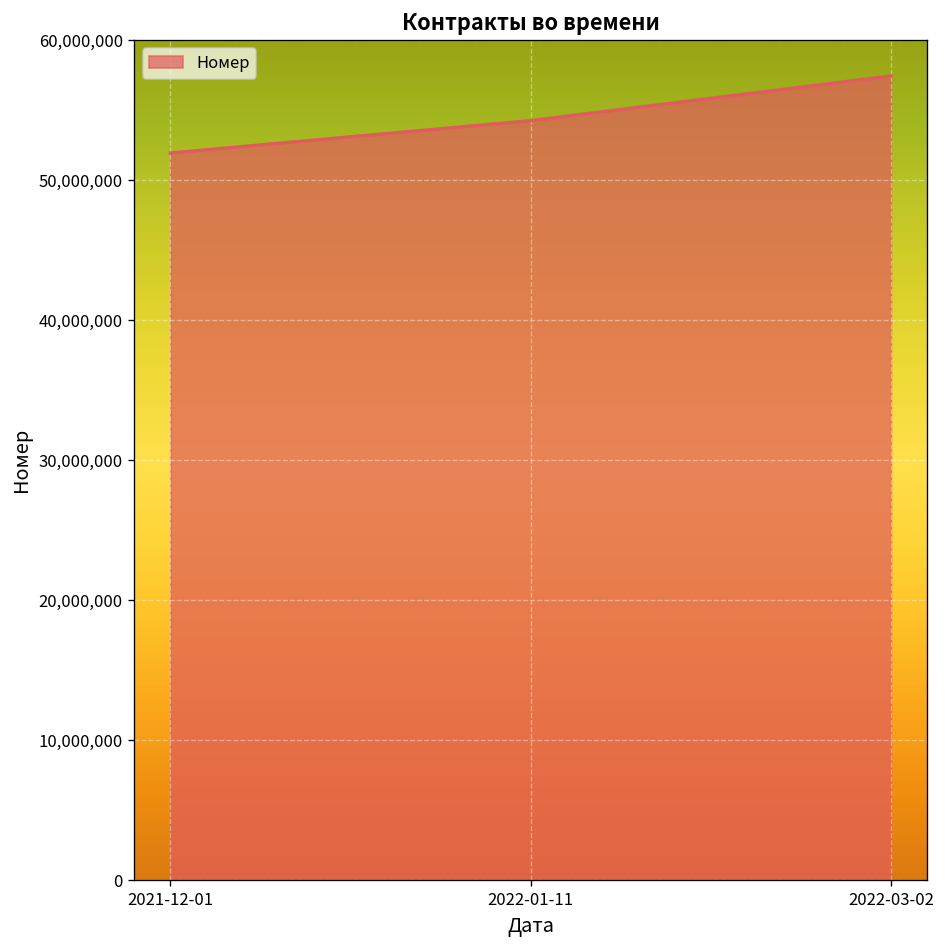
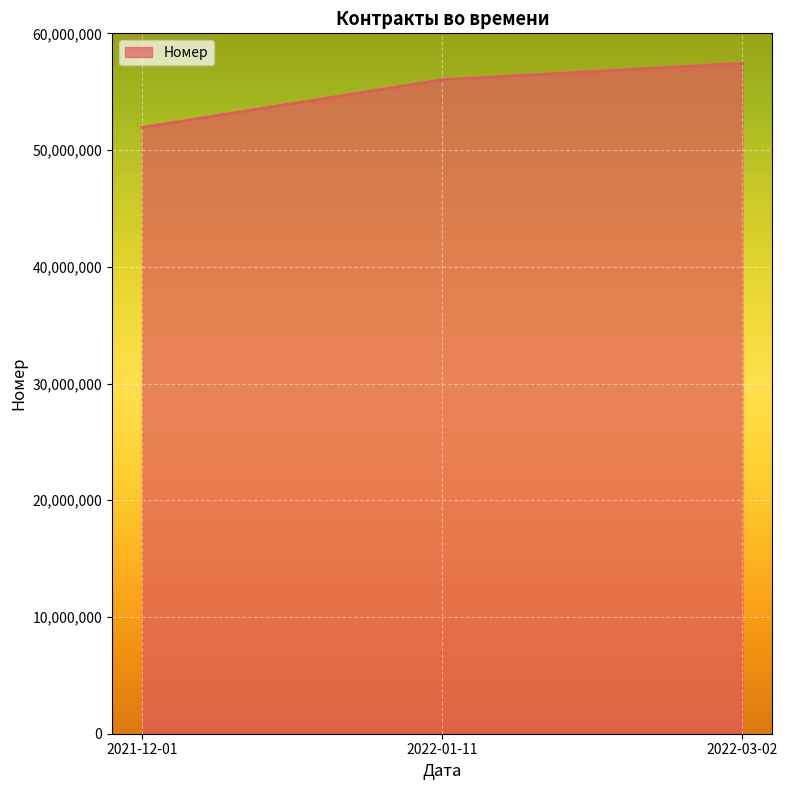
2022-01-11: 54,200,000 -> 56,000,000
